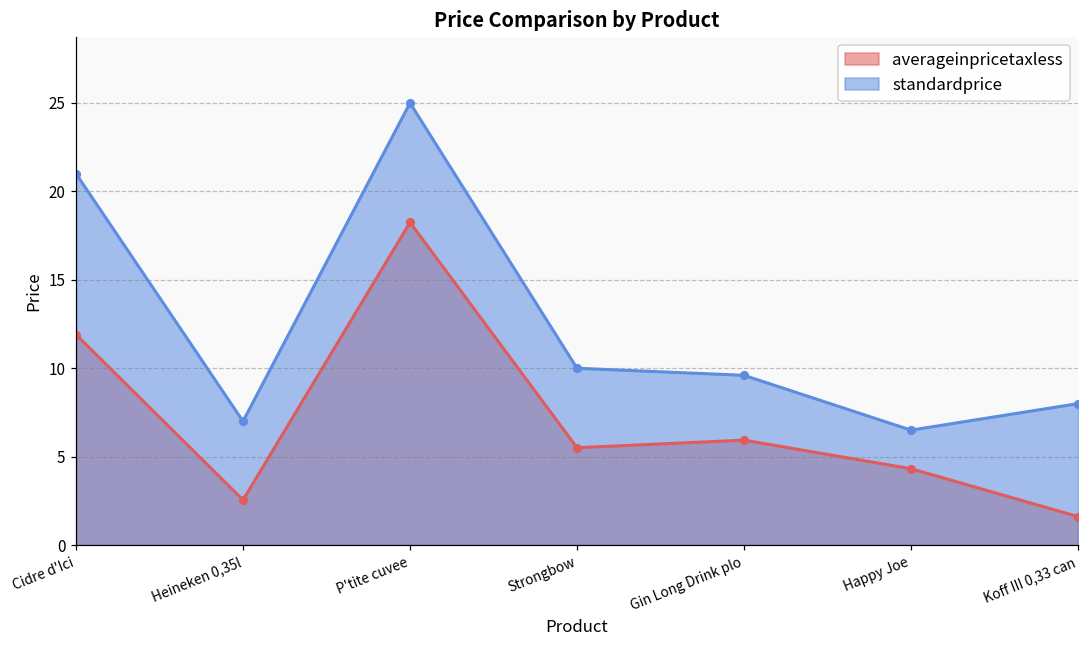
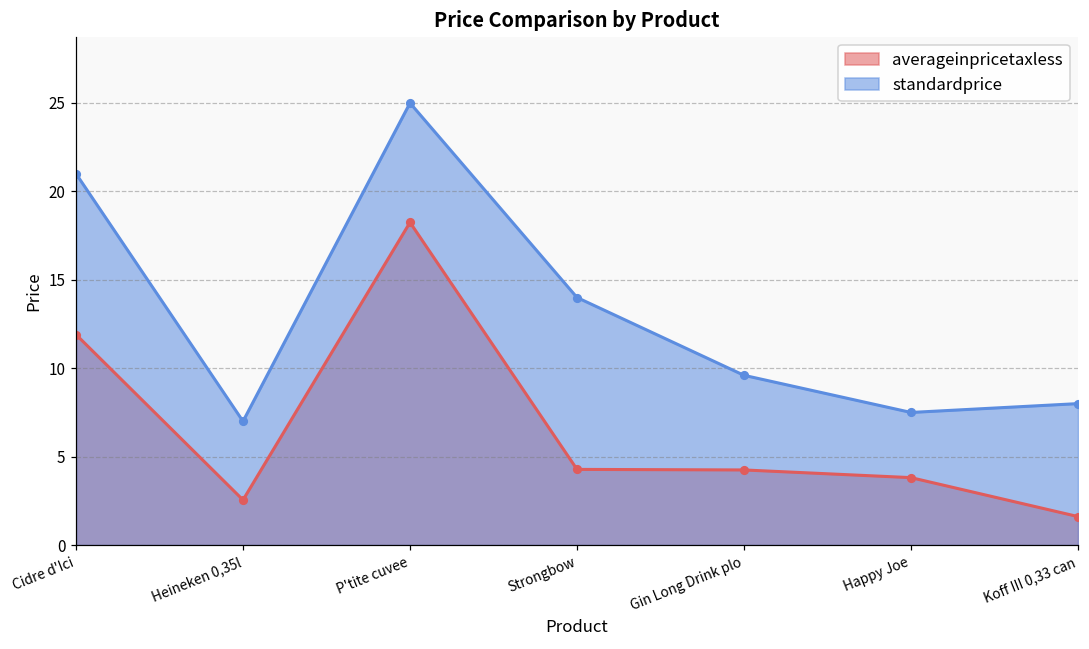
averageinpricetaxless, Strongbow: 5.5 -> 4.3
standardprice, Strongbow: 10 -> 14
averageinpricetaxless, Gin Long Drink plo: 5.9 -> 4.2
averageinpricetaxless, Happy Joe: 4.3 -> 3.8
standardprice, Happy Joe: 6.5 -> 7.5
